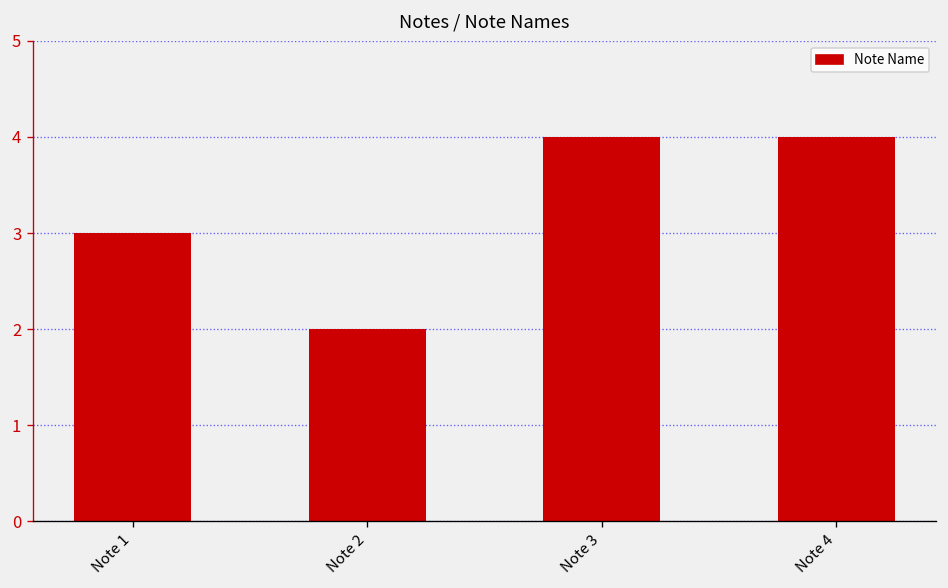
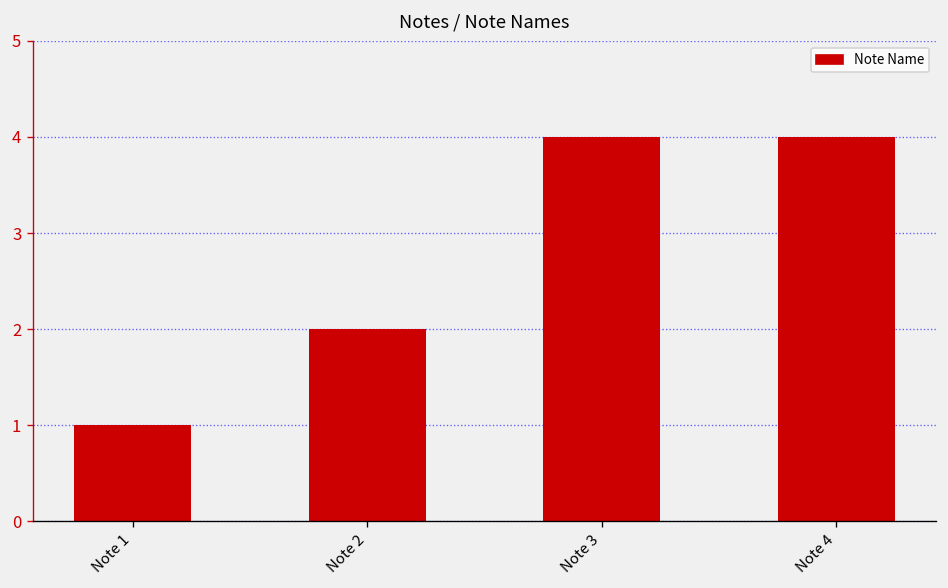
Note 1: 3 -> 1
